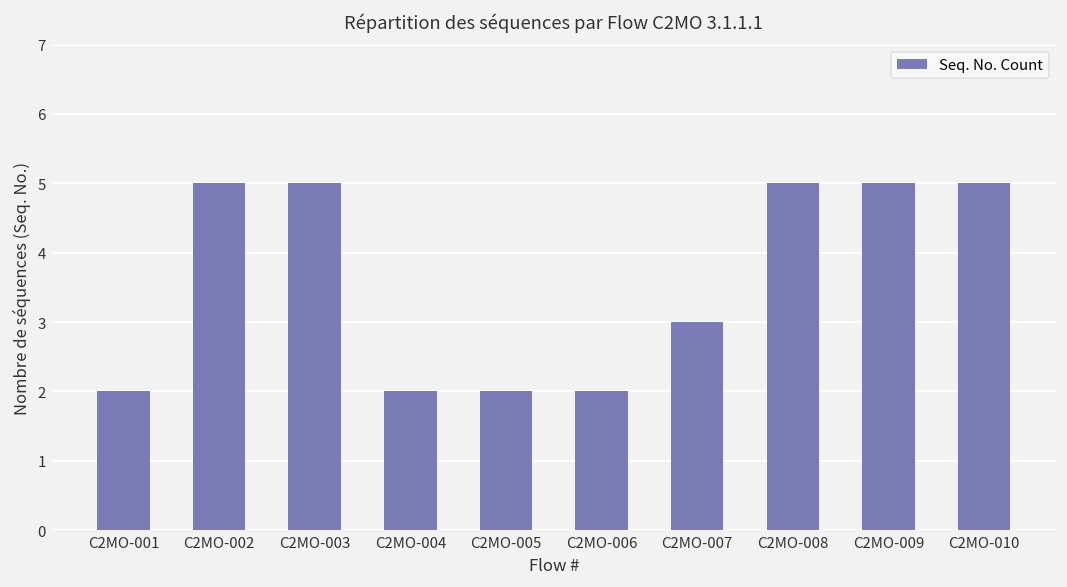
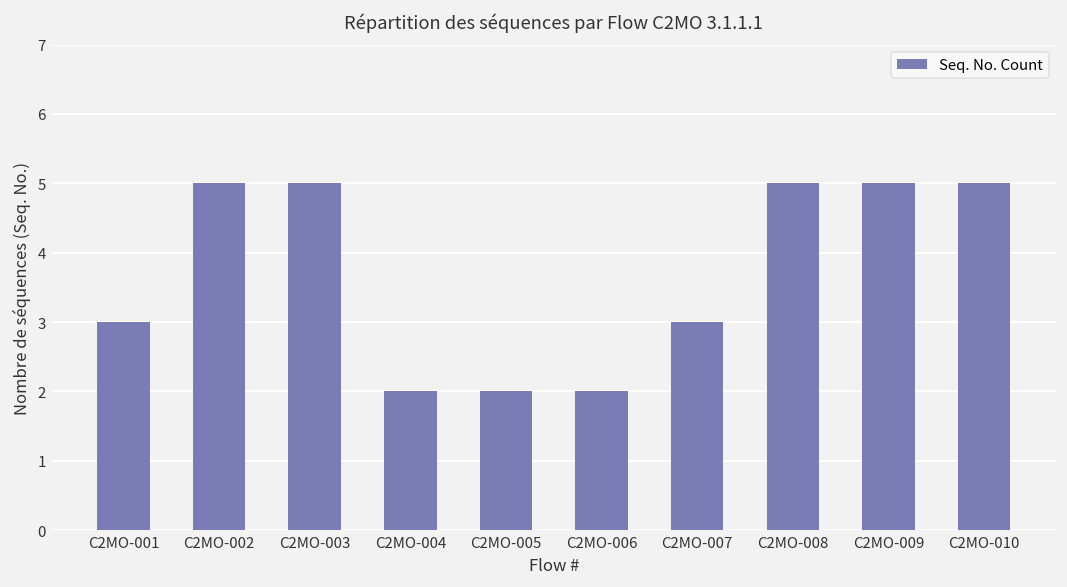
C2MO-001: 2 -> 3
